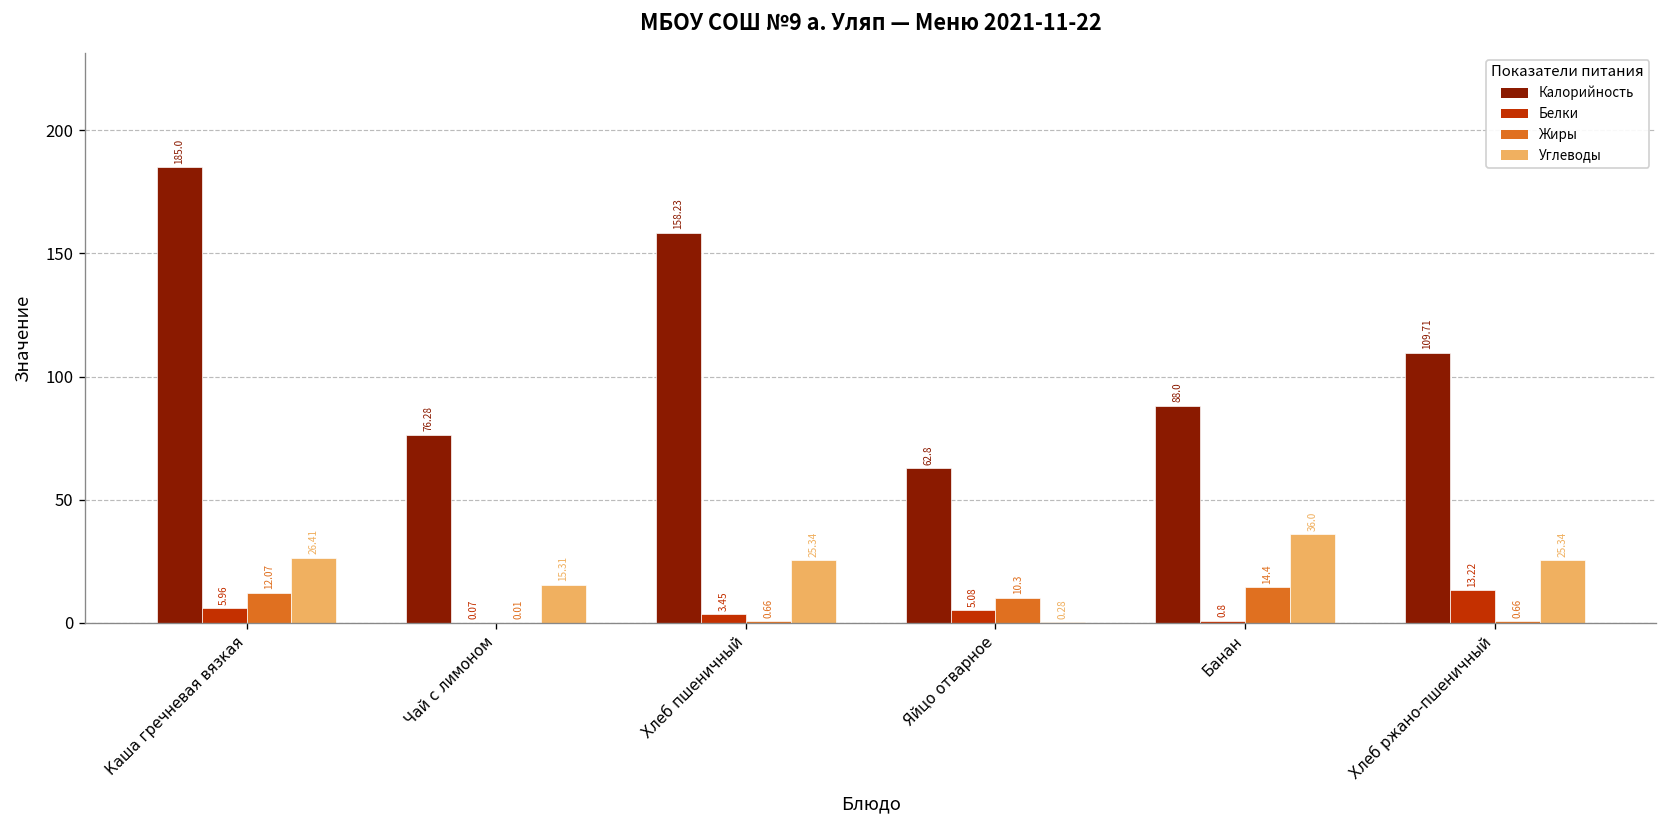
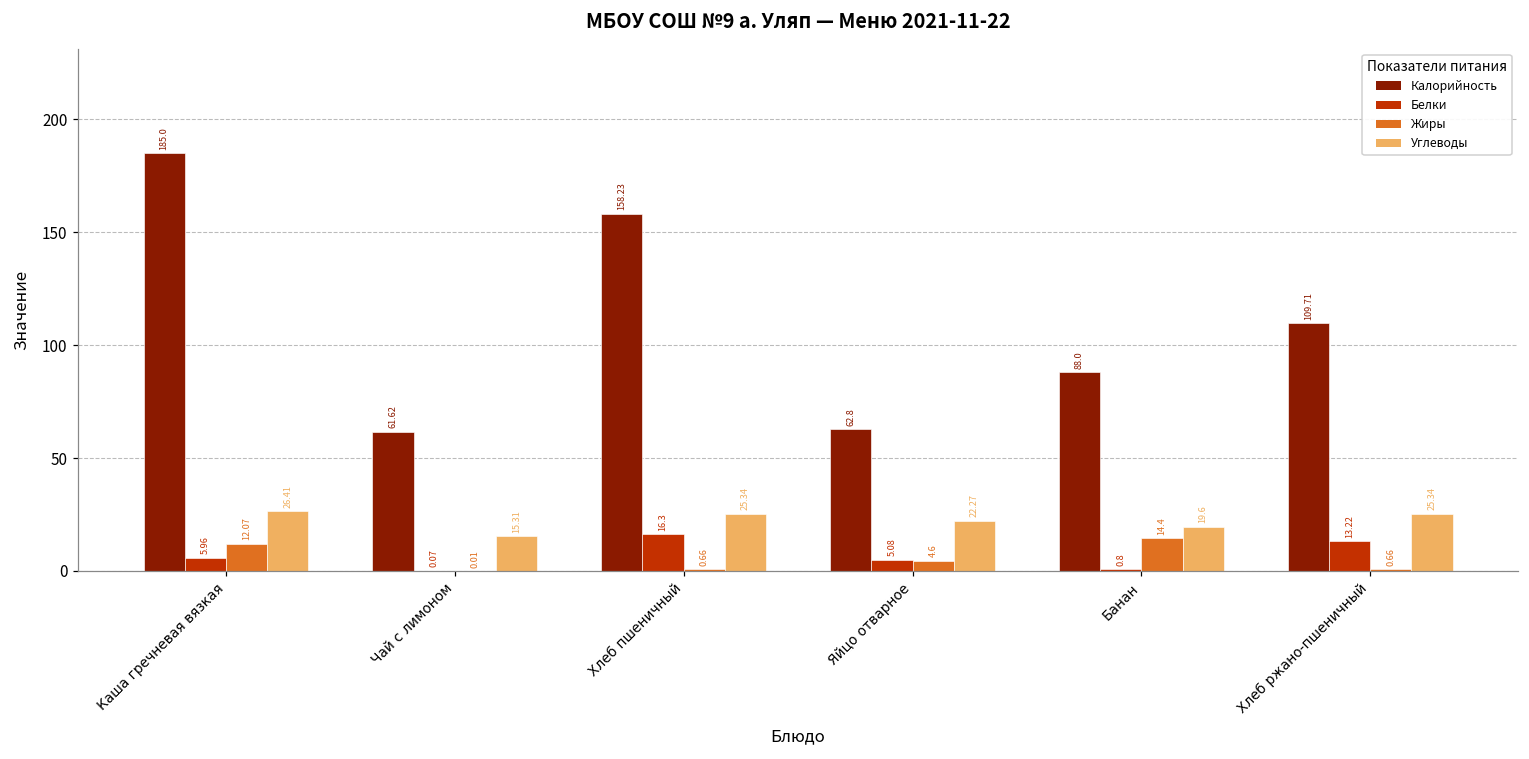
Калорийность, Чай с лимоном: 76.28 -> 61.62
Белки, Хлеб пшеничный: 3.45 -> 16.3
Жиры, Яйцо отварное: 10.3 -> 4.6
Углеводы, Яйцо отварное: 0.28 -> 22.27
Углеводы, Банан: 36.0 -> 19.6
